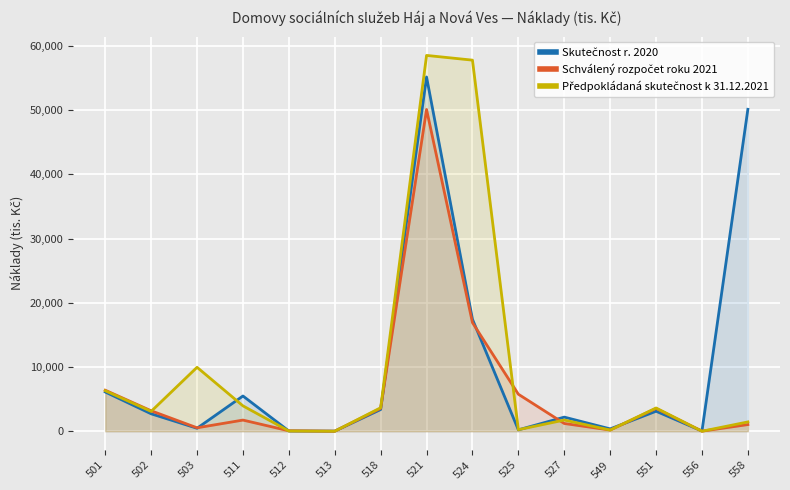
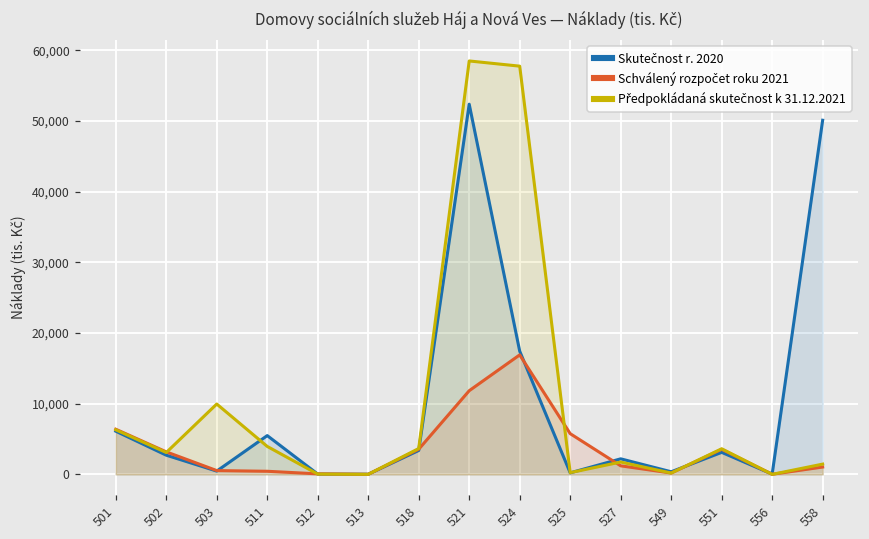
Schválený rozpočet roku 2021, 511: 2,000 -> 0
Skutečnost r. 2020, 521: 55,000 -> 52,000
Schválený rozpočet roku 2021, 521: 50,000 -> 12,000
